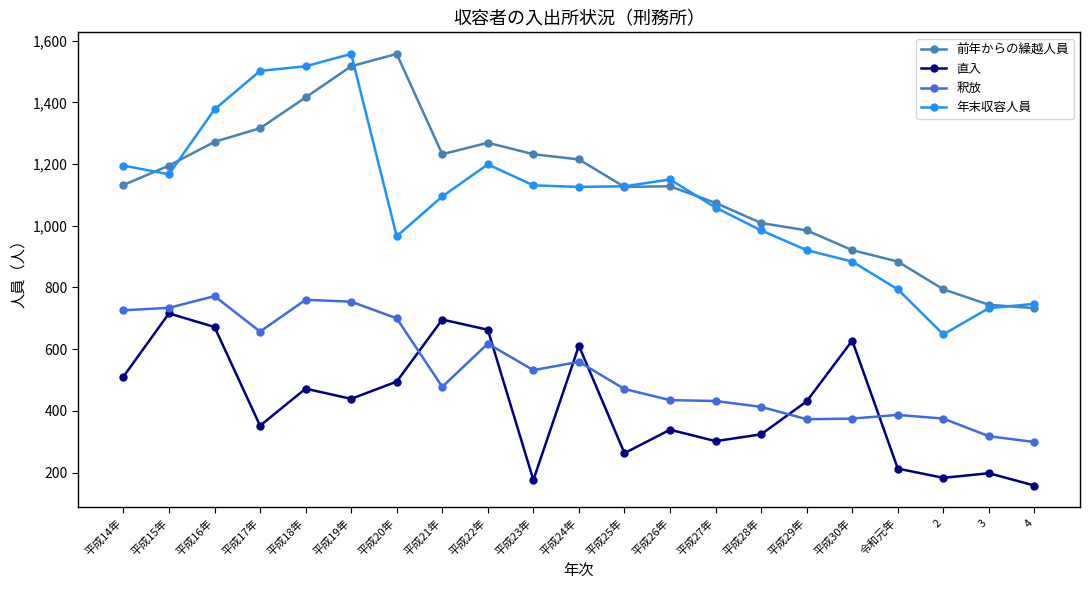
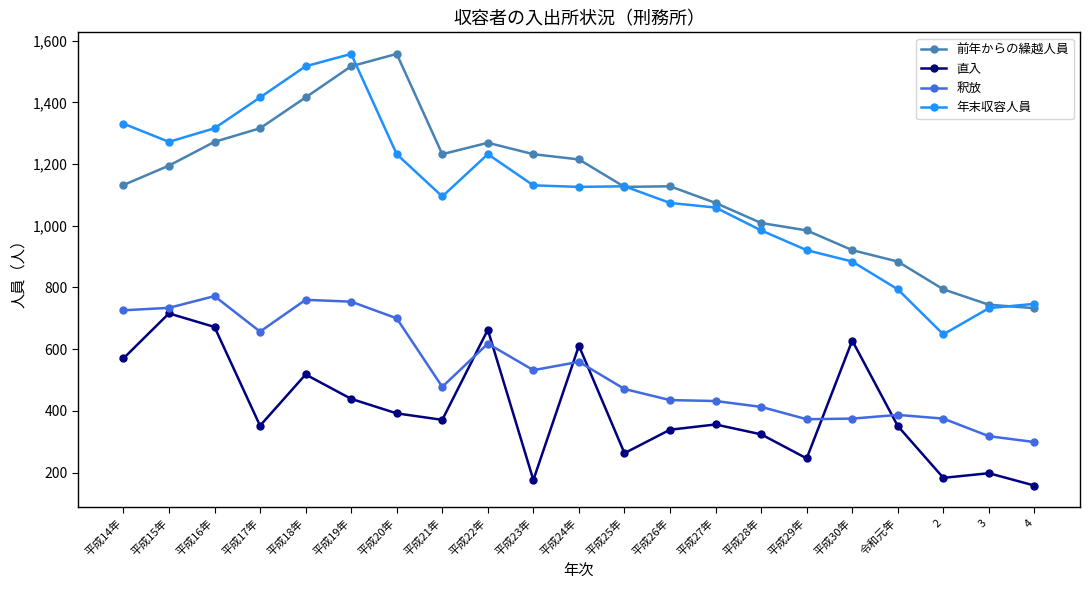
直入, 平成14年: 510 -> 570
年末収容人員, 平成14年: 1,200 -> 1,330
年末収容人員, 平成15年: 1,170 -> 1,270
年末収容人員, 平成16年: 1,380 -> 1,320
年末収容人員, 平成17年: 1,500 -> 1,420
直入, 平成18年: 470 -> 520
直入, 平成20年: 500 -> 390
年末収容人員, 平成20年: 970 -> 1,230
直入, 平成21年: 700 -> 370
年末収容人員, 平成22年: 1,200 -> 1,230
年末収容人員, 平成26年: 1,150 -> 1,070
直入, 平成27年: 300 -> 360
直入, 平成29年: 430 -> 250
直入, 令和元年: 210 -> 350
